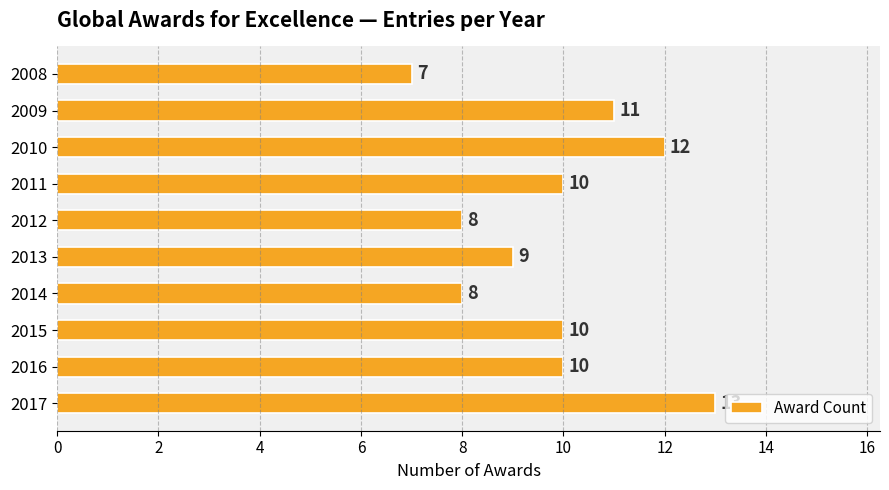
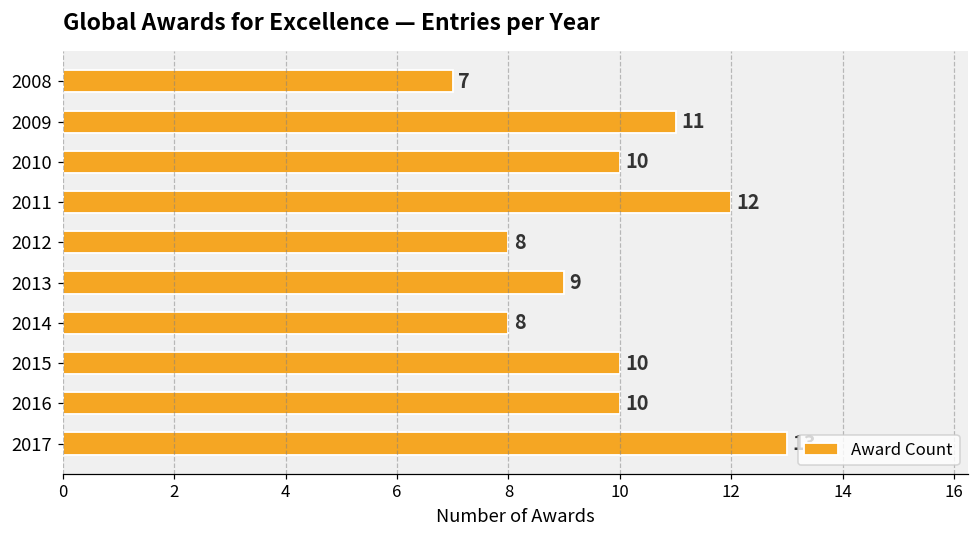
2010: 12 -> 10
2011: 10 -> 12
